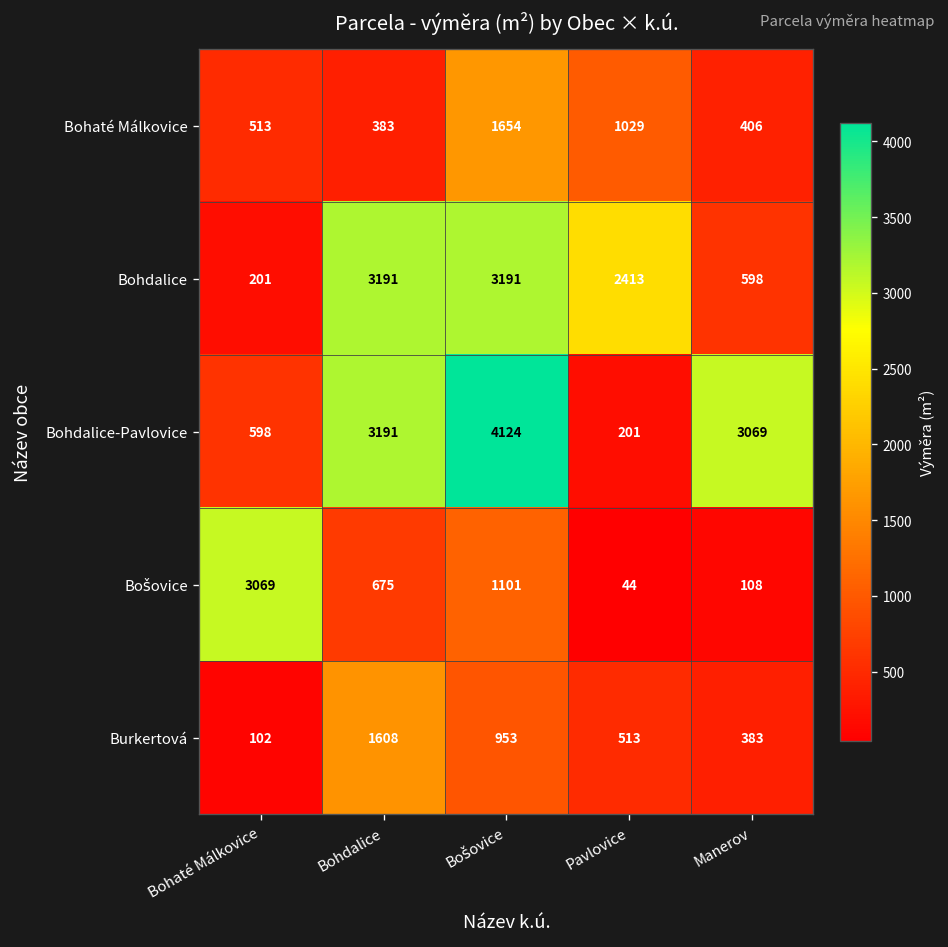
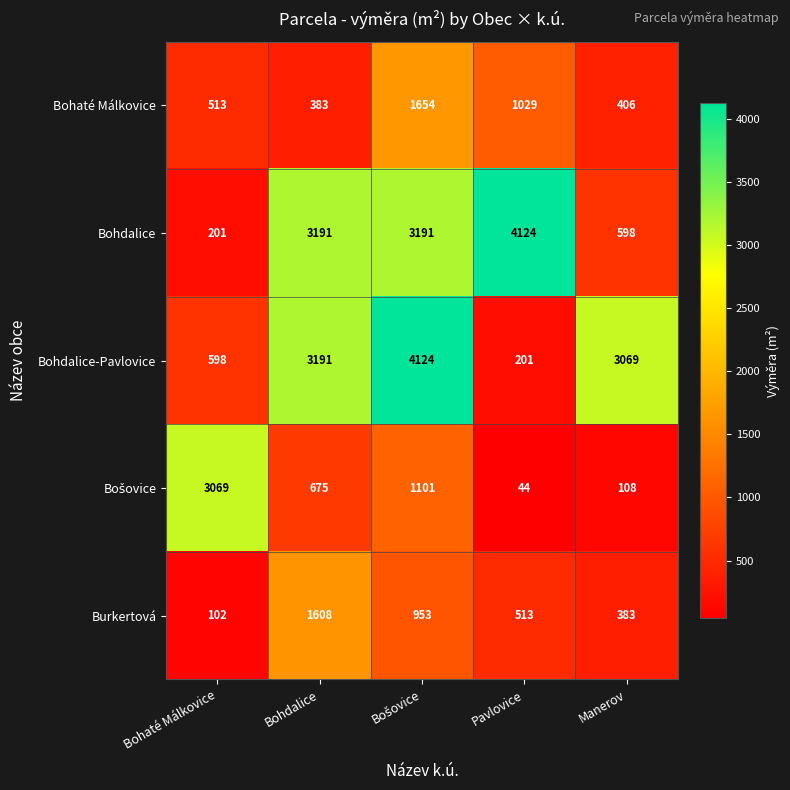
Bohdalice, Pavlovice: 2413 -> 4124
